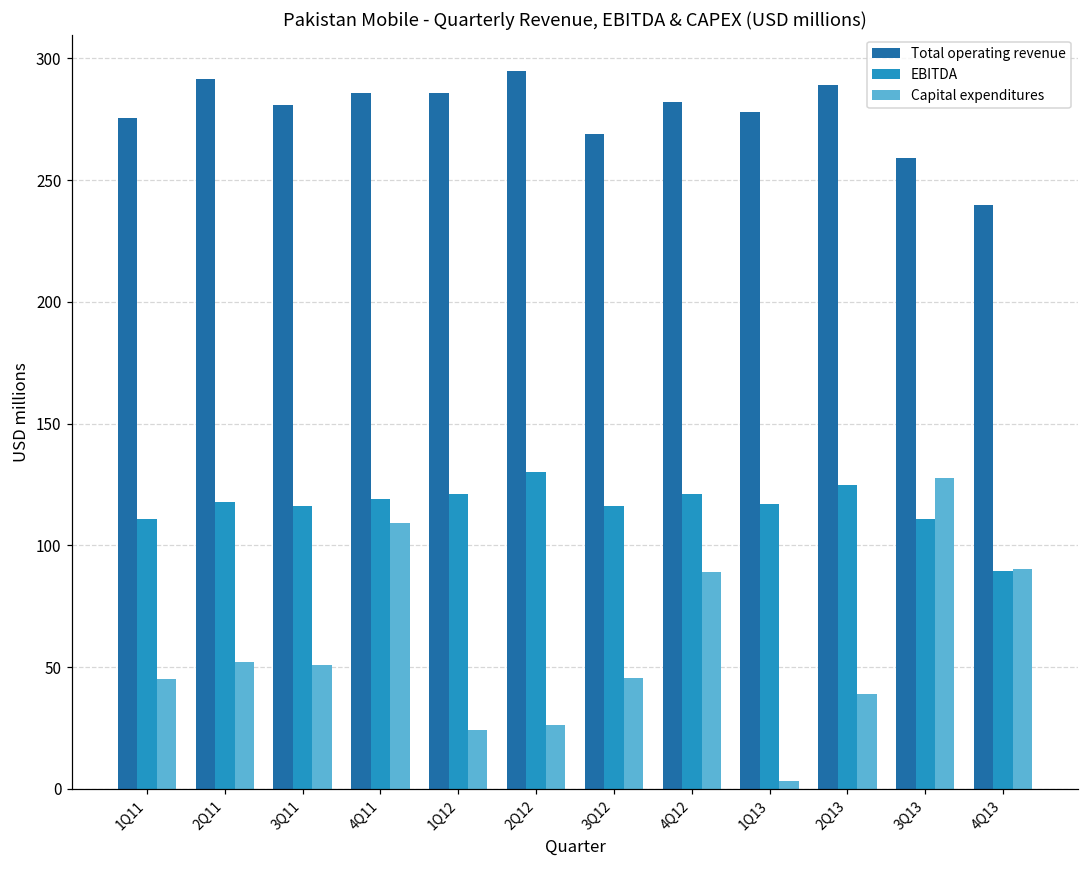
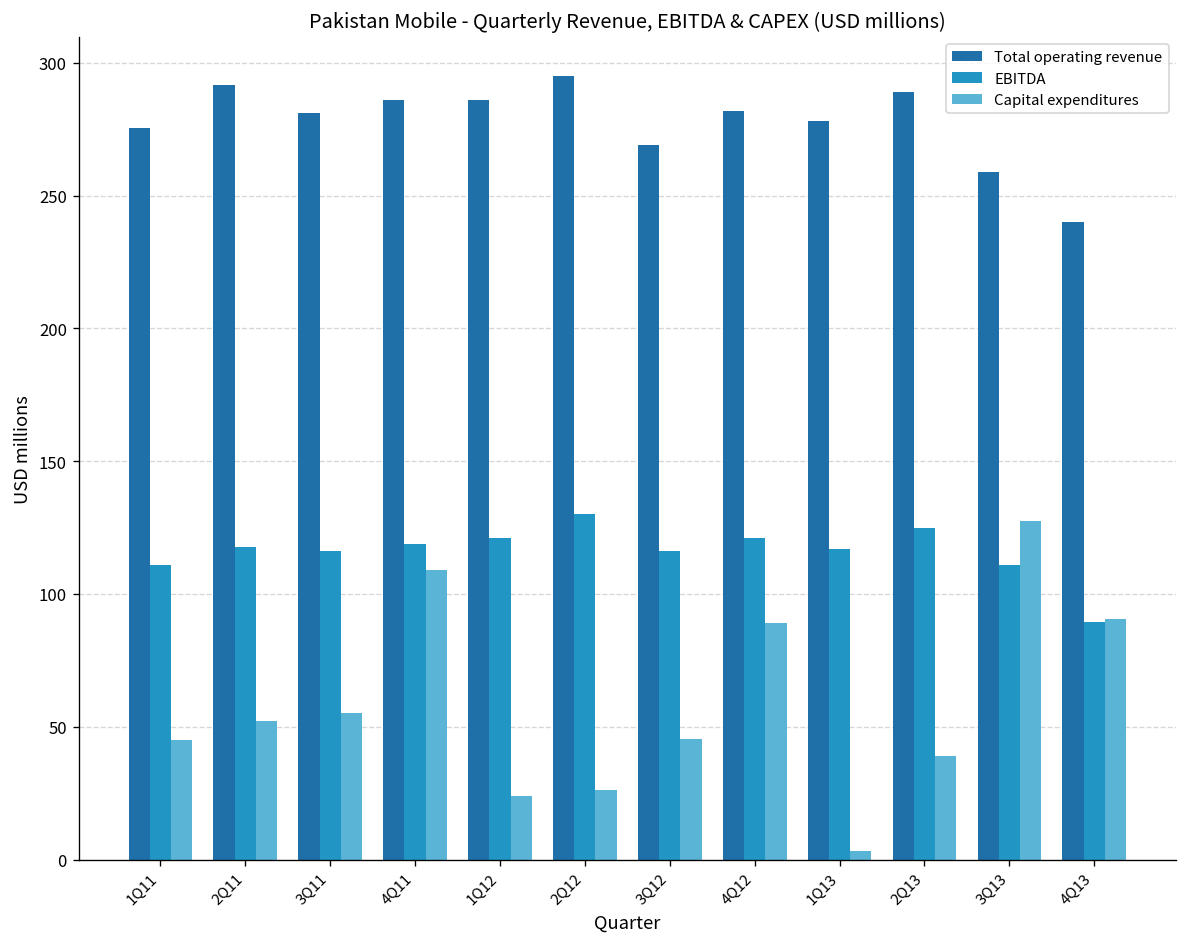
Capital expenditures, 3Q11: 51 -> 55
